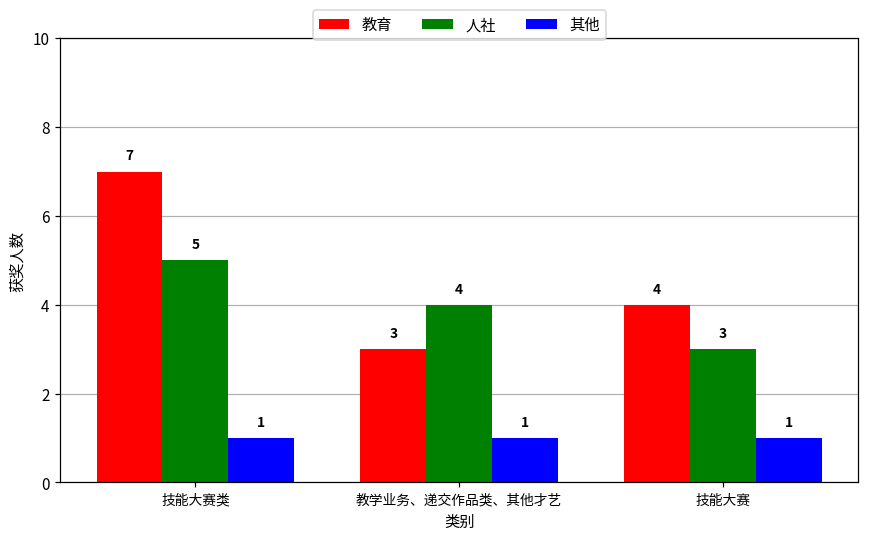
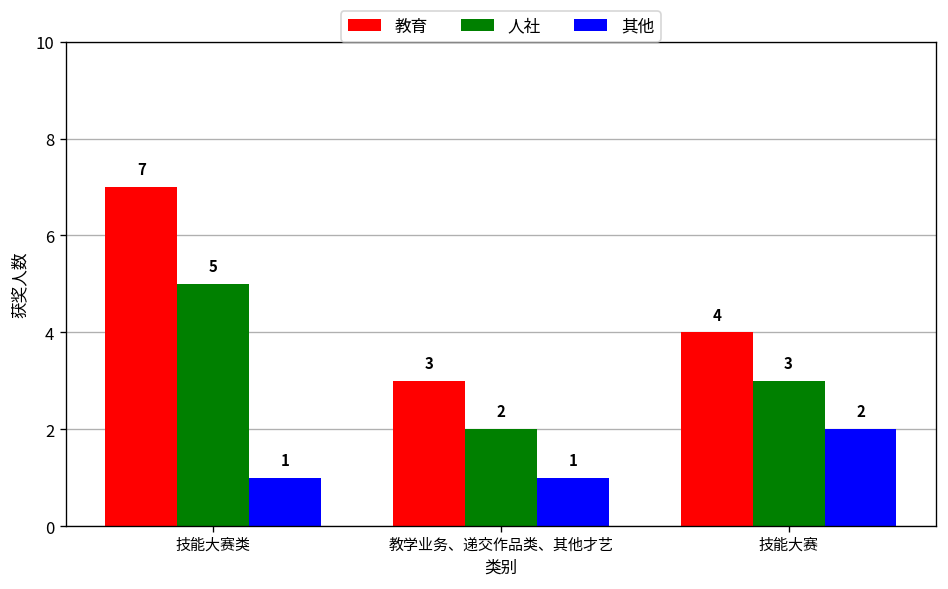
人社, 教学业务、递交作品类、其他才艺: 4 -> 2
其他, 技能大赛: 1 -> 2
